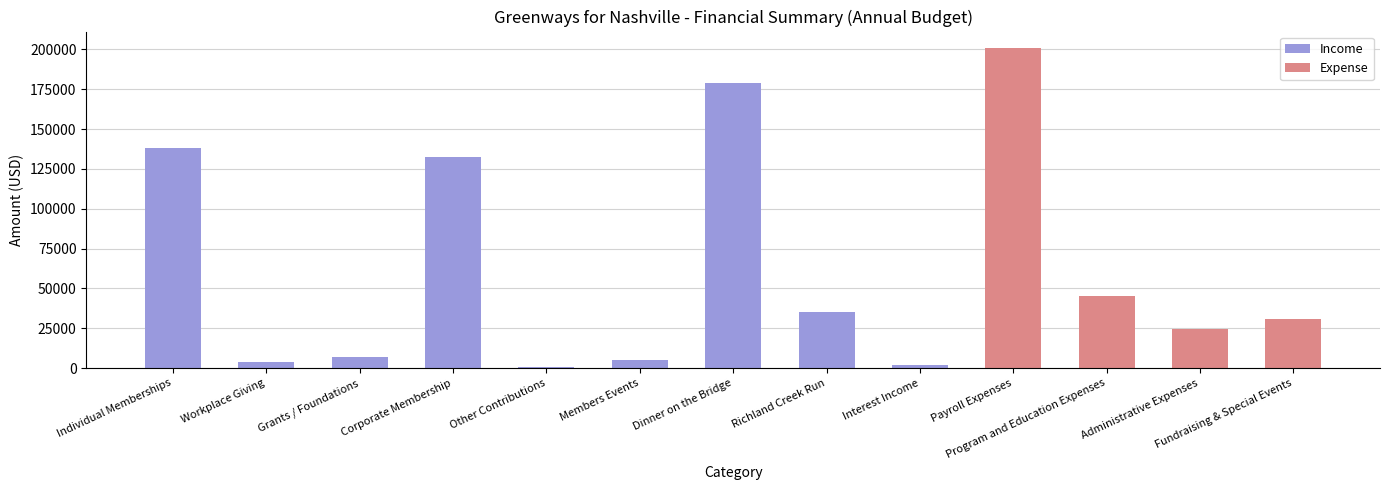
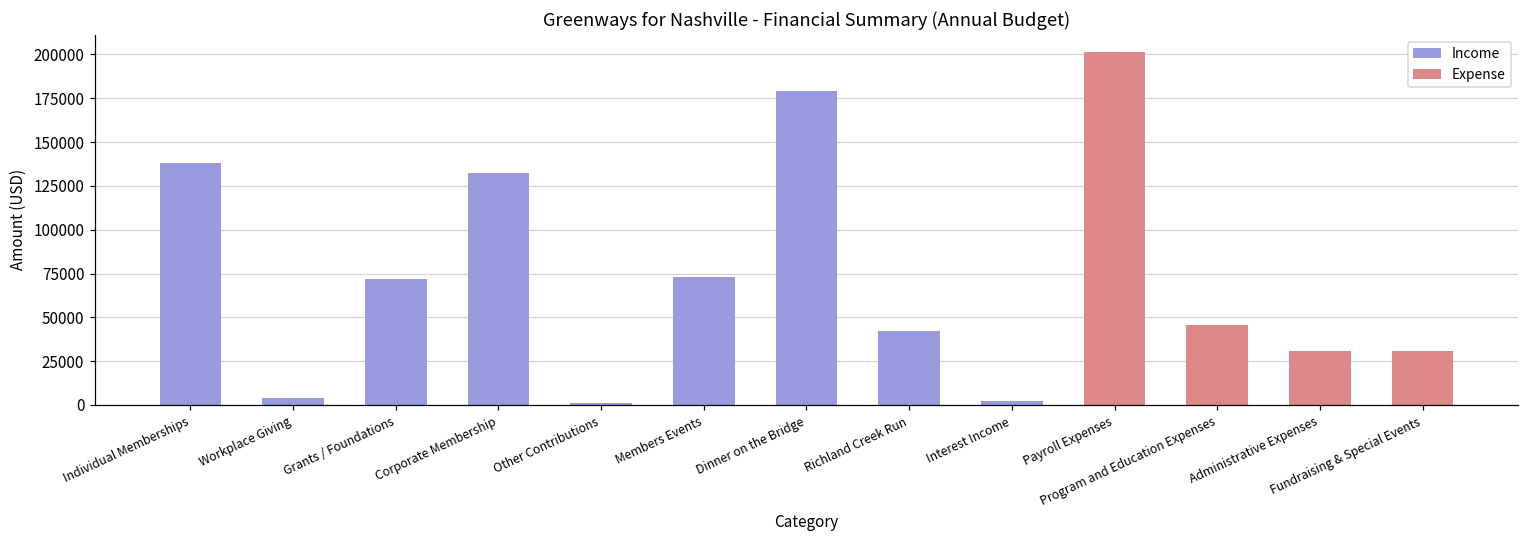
Income, Grants / Foundations: 7000 -> 72000
Income, Members Events: 5000 -> 73000
Income, Richland Creek Run: 35000 -> 42000
Expense, Administrative Expenses: 25000 -> 31000
